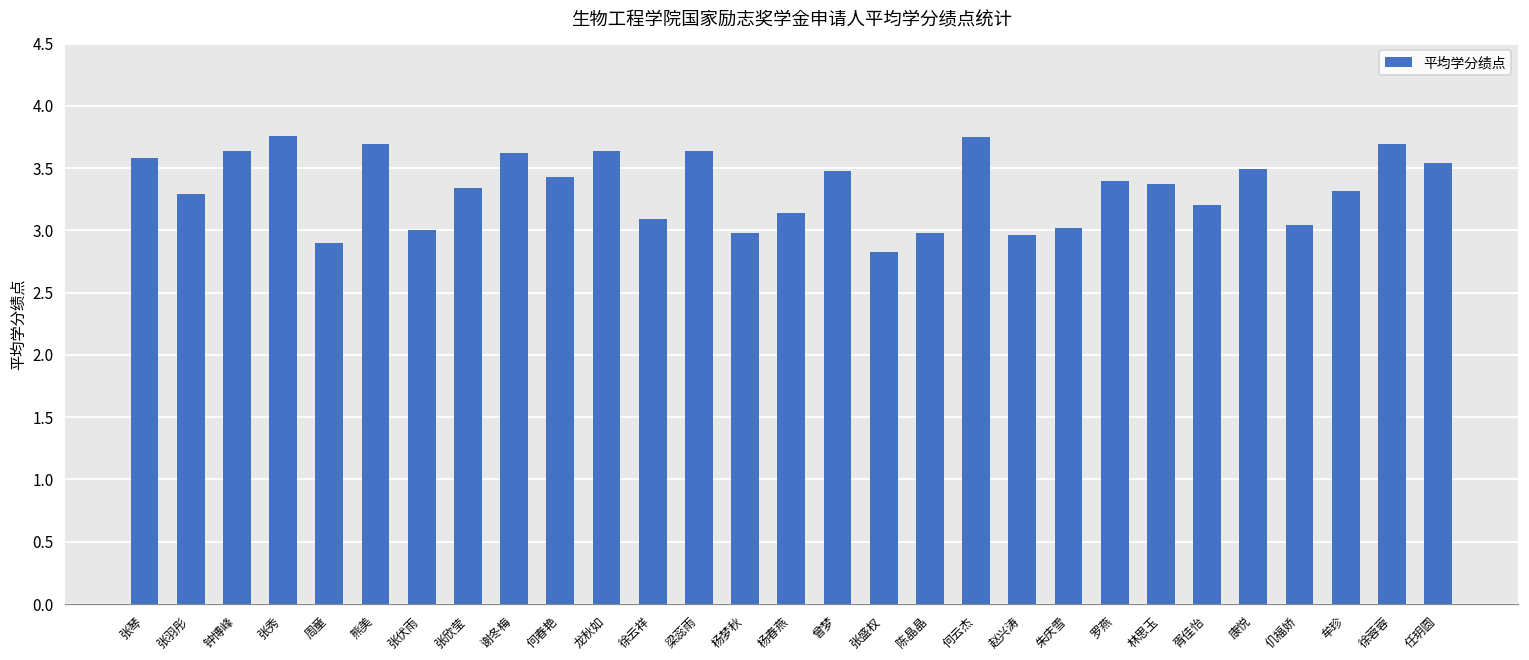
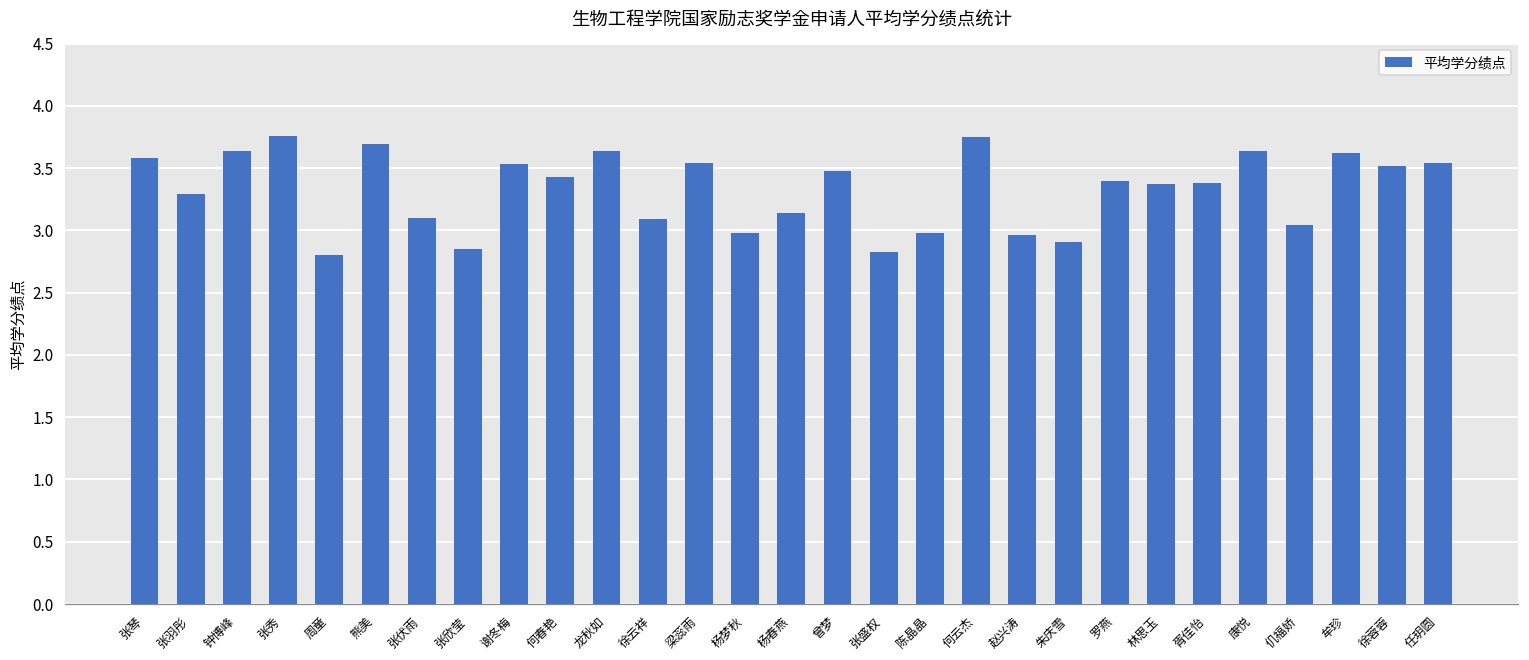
周童: 2.9 -> 2.8
张伏雨: 3.0 -> 3.1
张欣莹: 3.34 -> 2.85
谢冬梅: 3.62 -> 3.53
梁蕊雨: 3.64 -> 3.54
朱庆雪: 3.02 -> 2.91
胥佳怡: 3.20 -> 3.38
康悦: 3.49 -> 3.64
牟珍: 3.32 -> 3.62
徐蓉蓉: 3.69 -> 3.52
